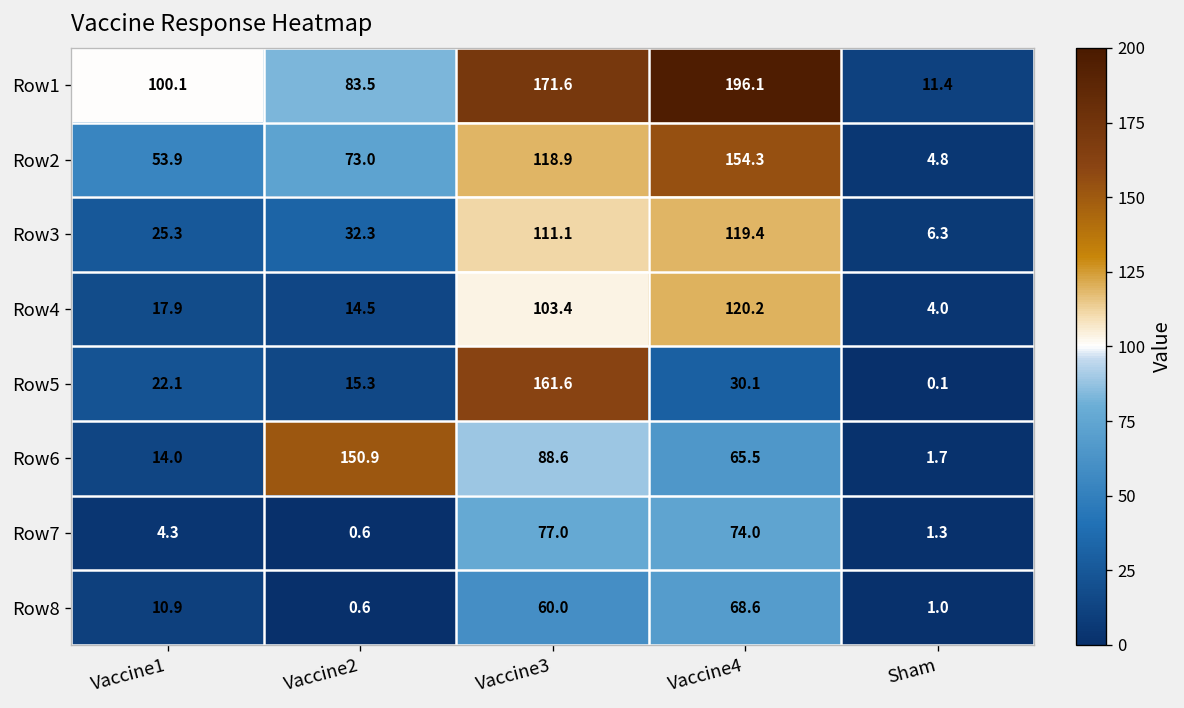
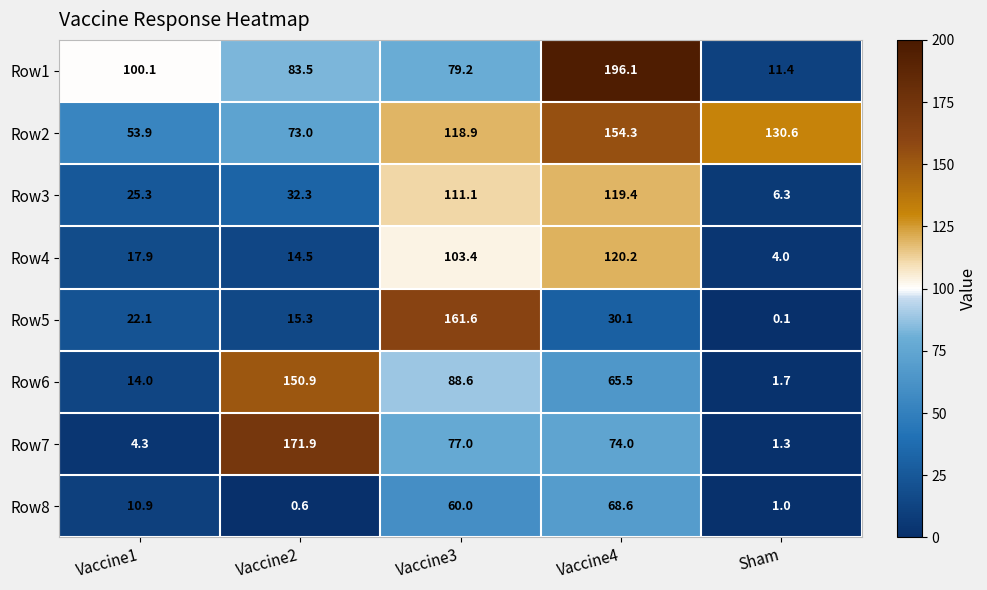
Row1, Vaccine3: 171.6 -> 79.2
Row2, Sham: 4.8 -> 130.6
Row7, Vaccine2: 0.6 -> 171.9
